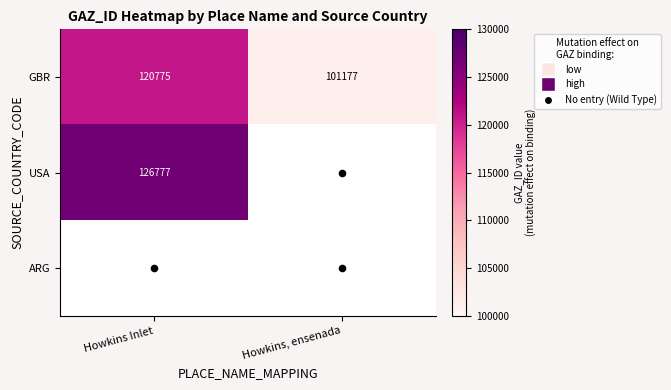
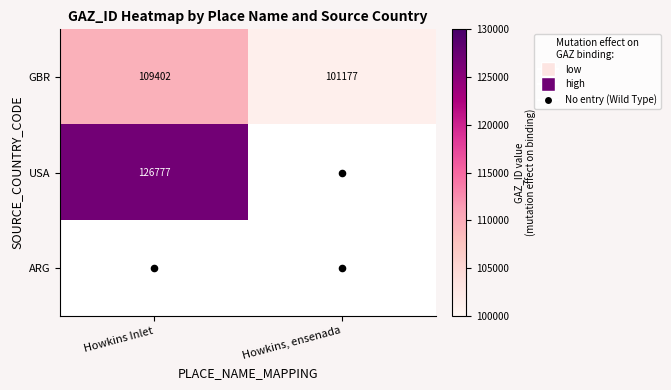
GBR, Howkins Inlet: 120775 -> 109402
